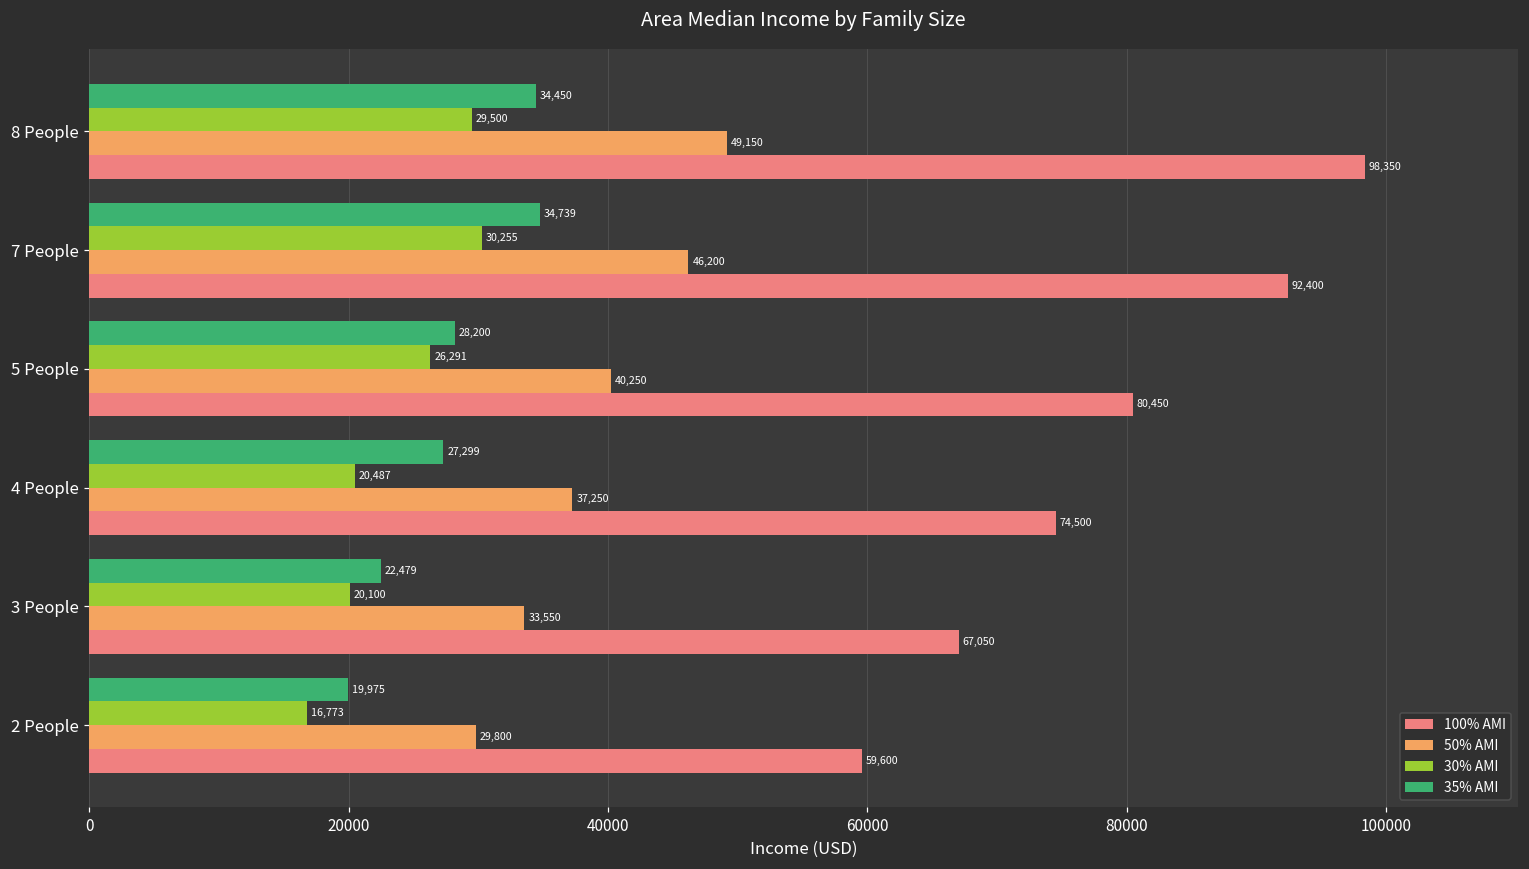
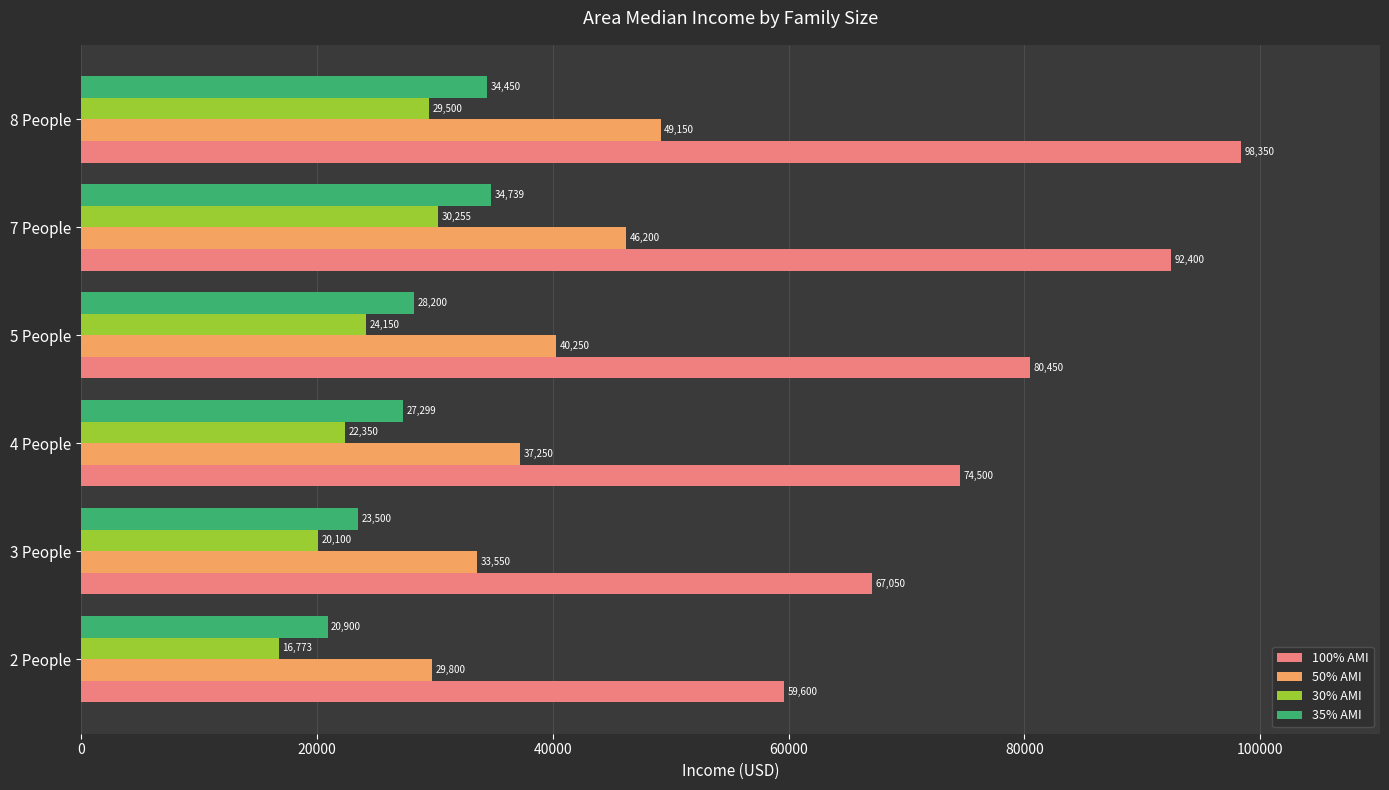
30% AMI, 5 People: 26,291 -> 24,150
30% AMI, 4 People: 20,487 -> 22,350
35% AMI, 3 People: 22,479 -> 23,500
35% AMI, 2 People: 19,975 -> 20,900
